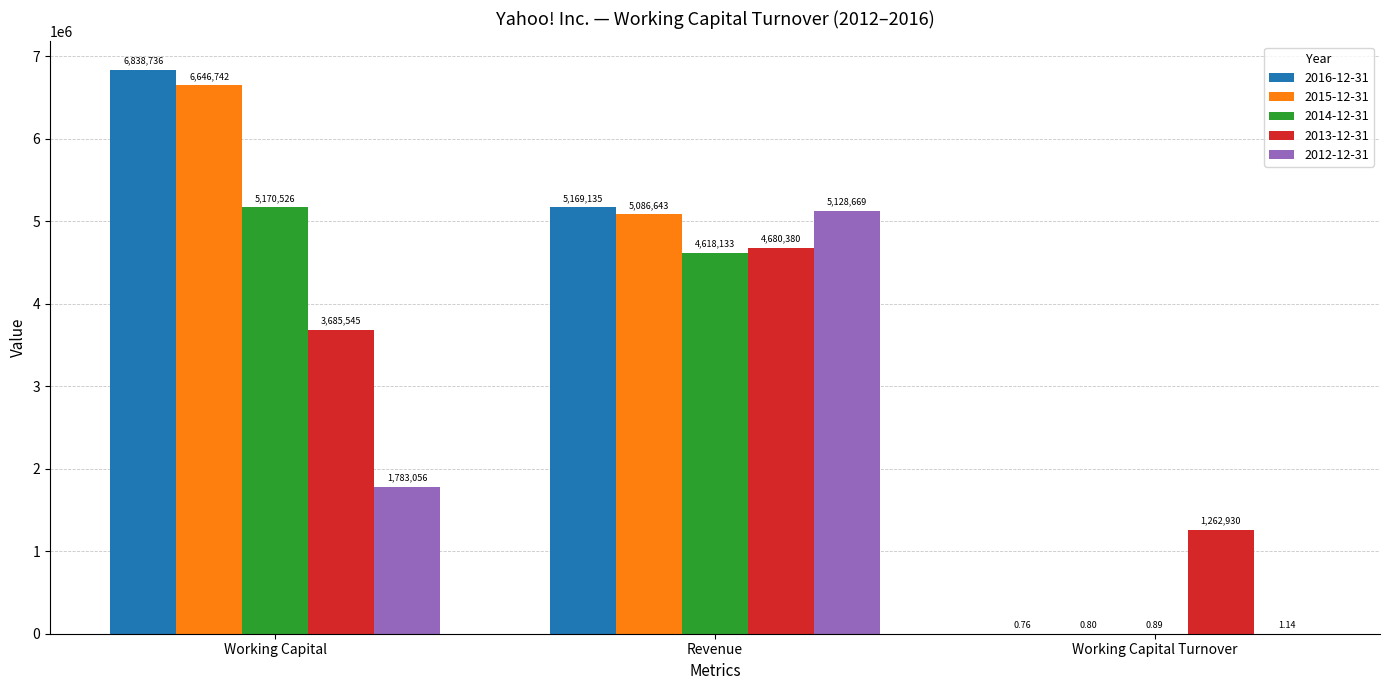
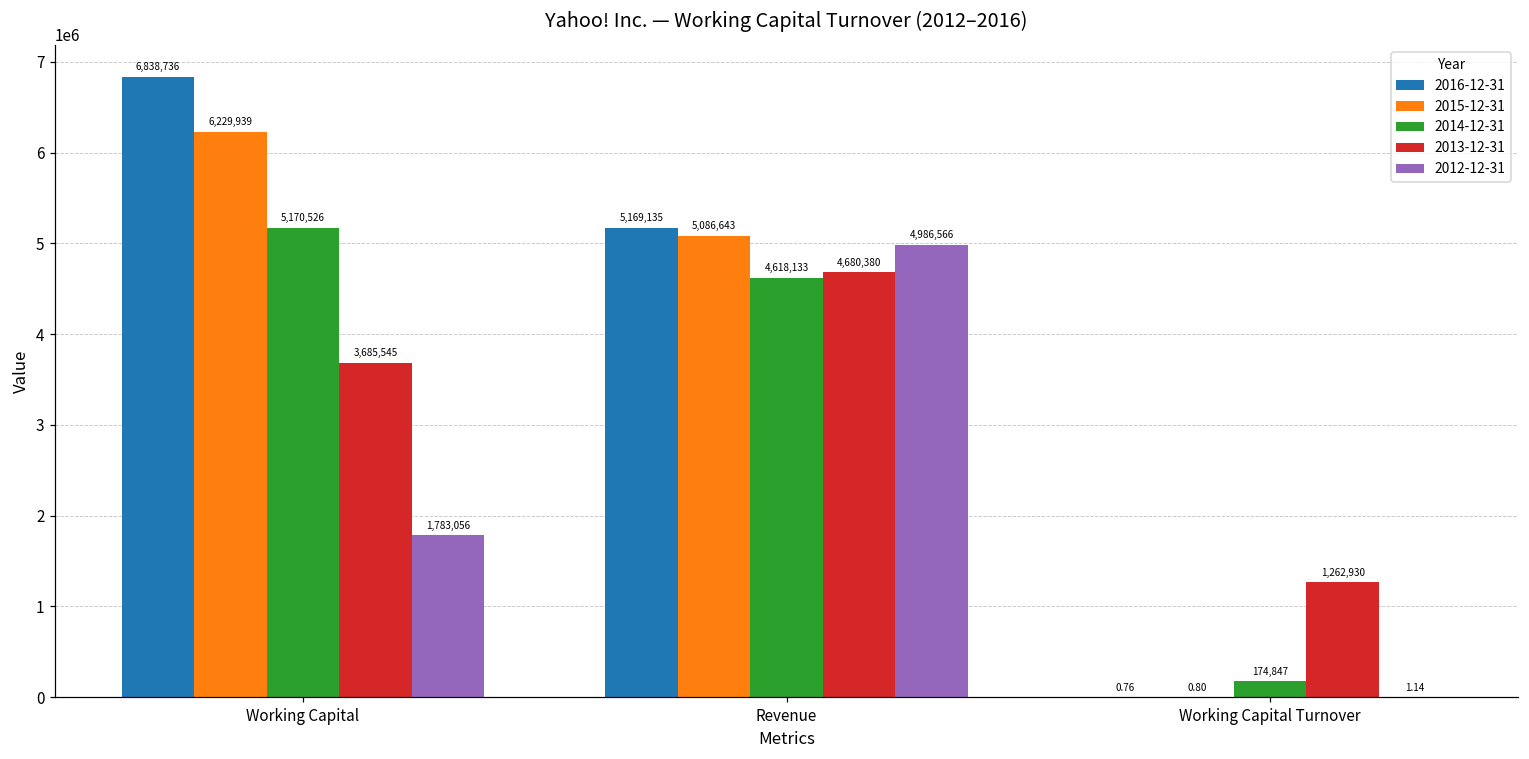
2015-12-31, Working Capital: 6,646,742 -> 6,229,939
2012-12-31, Revenue: 5,128,669 -> 4,986,566
2014-12-31, Working Capital Turnover: 0.89 -> 174,847
